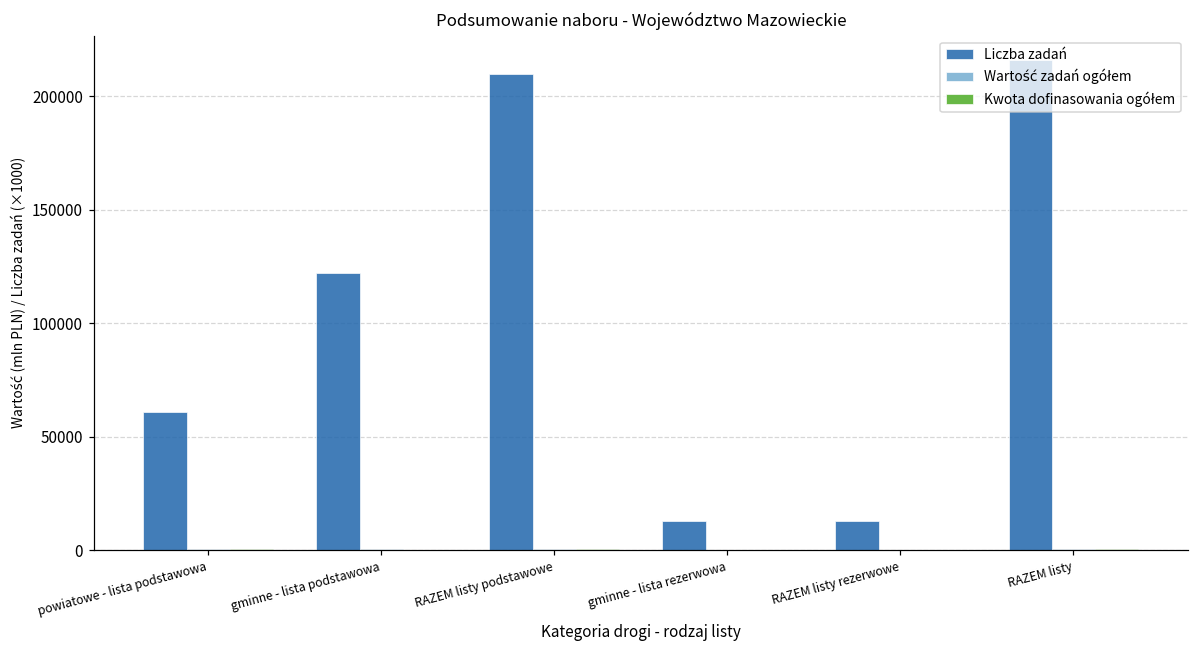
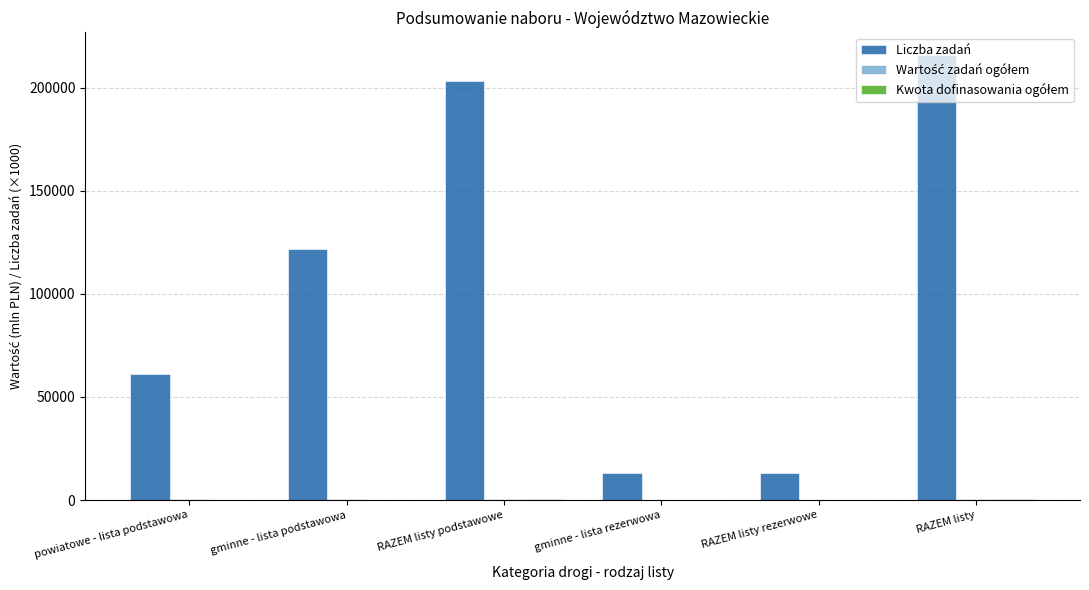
Liczba zadań, RAZEM listy podstawowe: 210000 -> 203000
